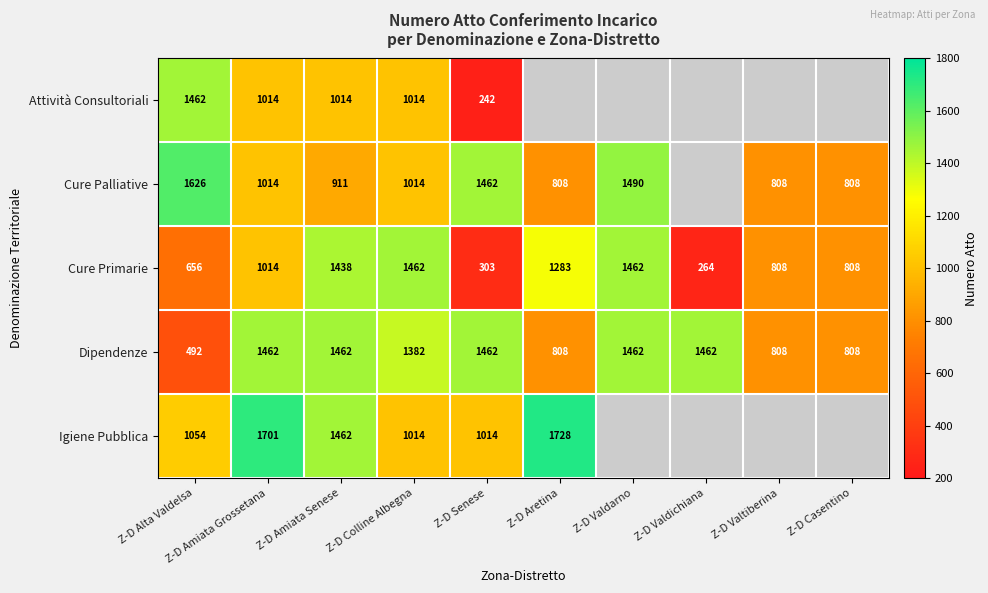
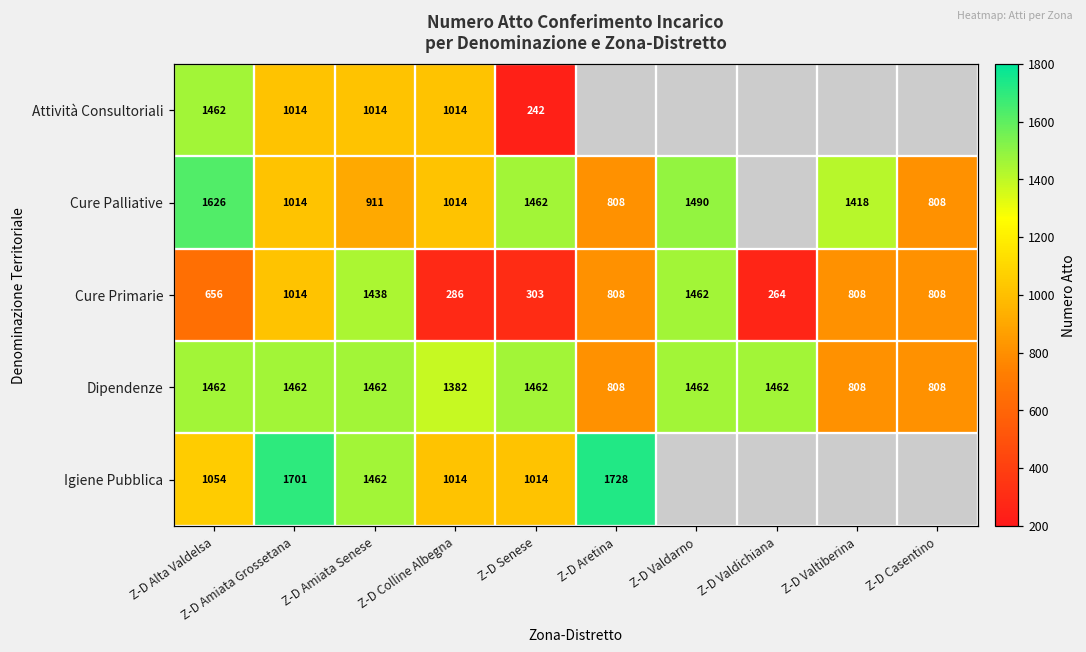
Cure Palliative, Z-D Valtiberina: 808 -> 1418
Cure Primarie, Z-D Colline Albegna: 1462 -> 286
Cure Primarie, Z-D Aretina: 1283 -> 808
Dipendenze, Z-D Alta Valdelsa: 492 -> 1462
